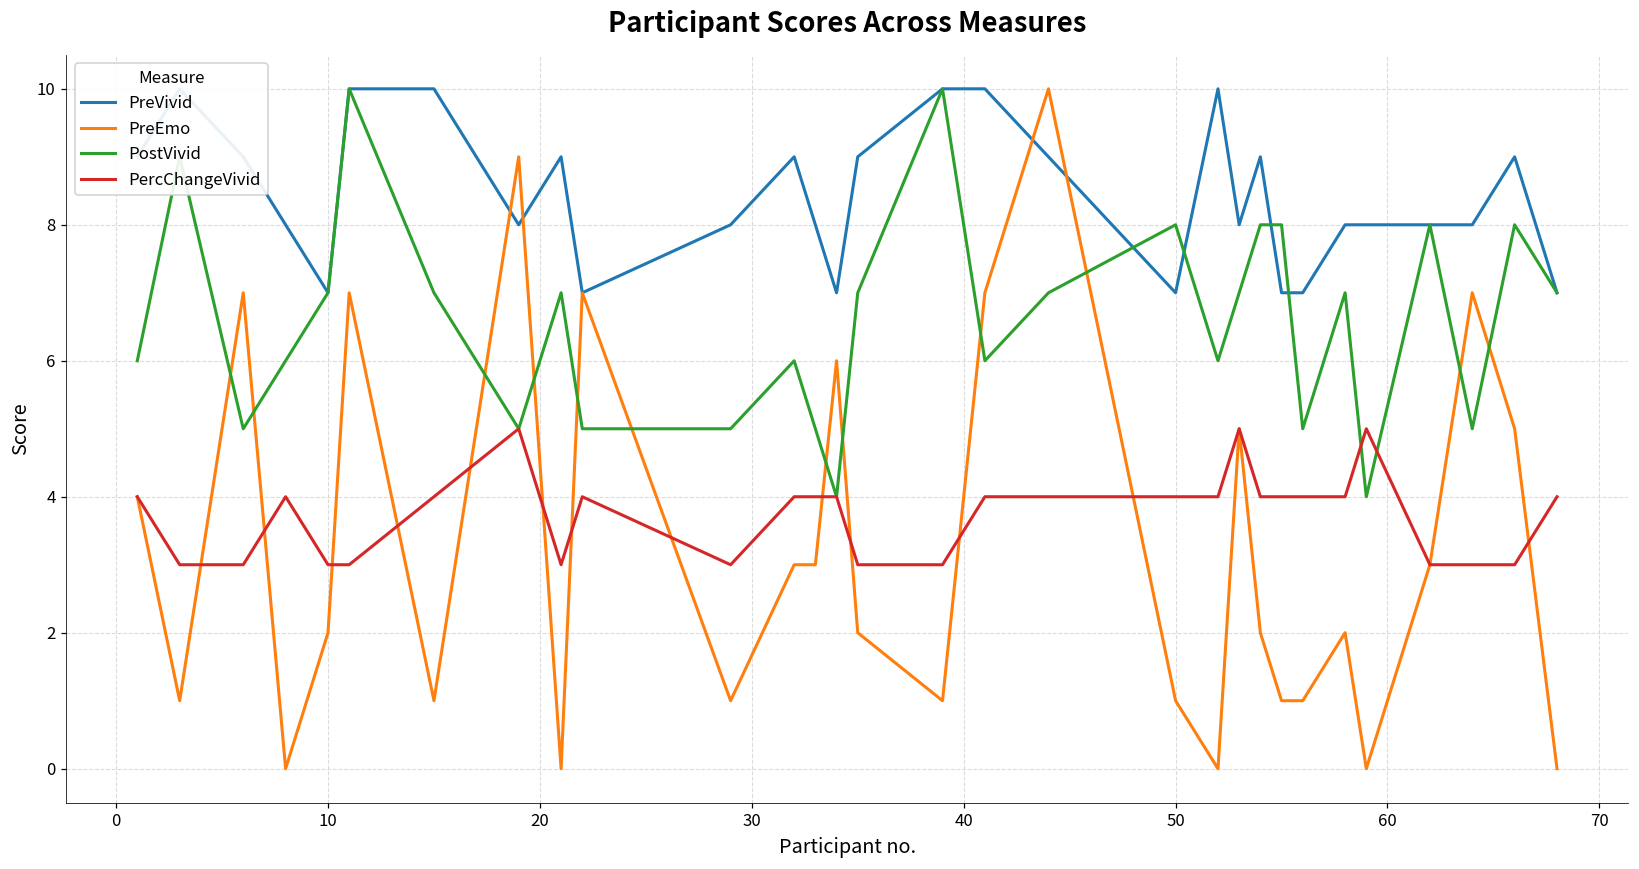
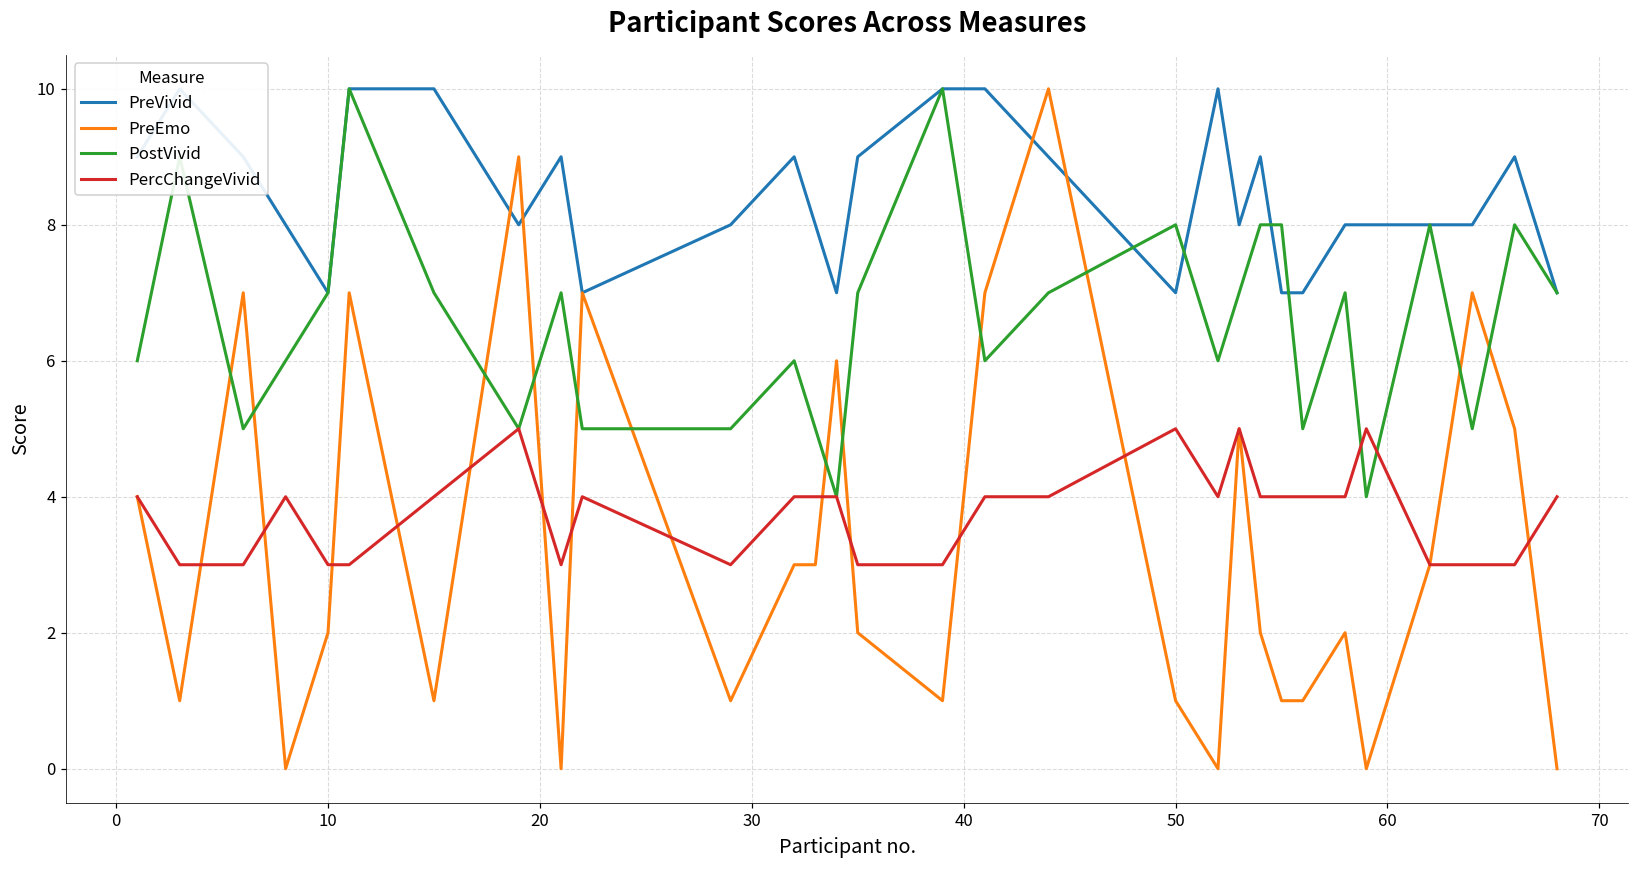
PercChangeVivid, 50: 4 -> 5
